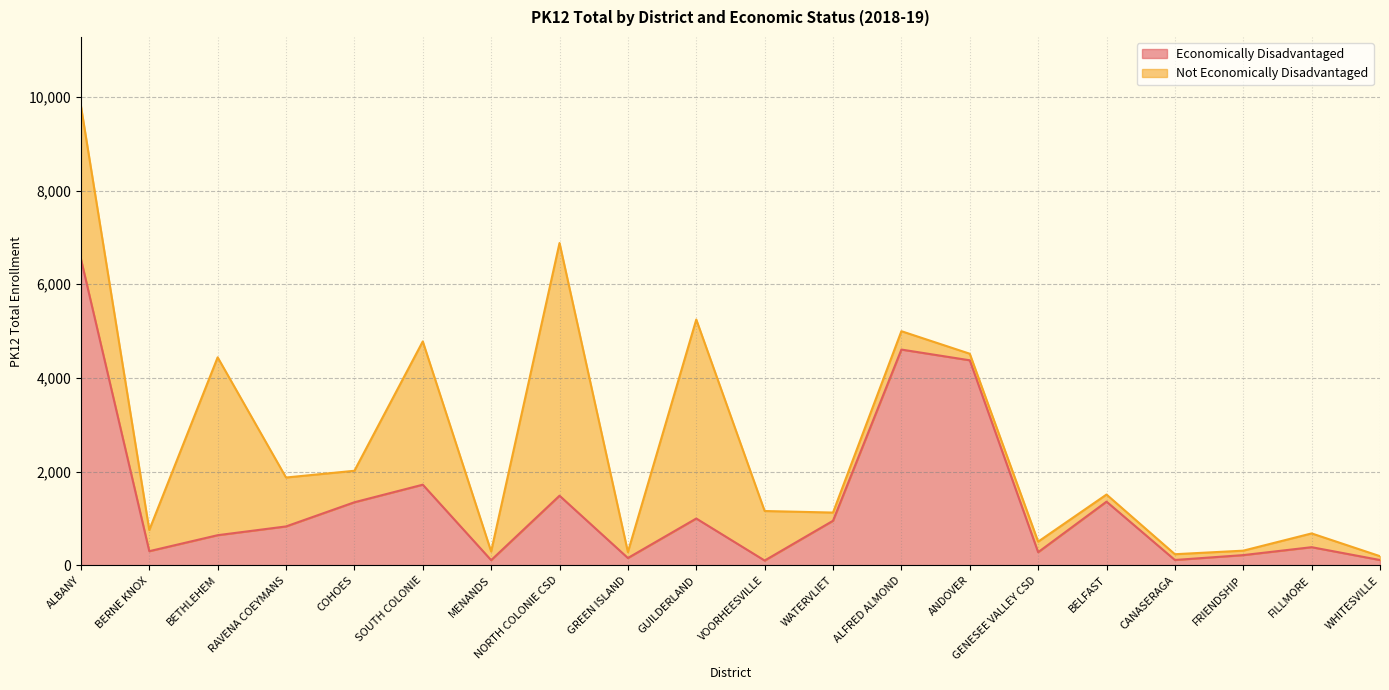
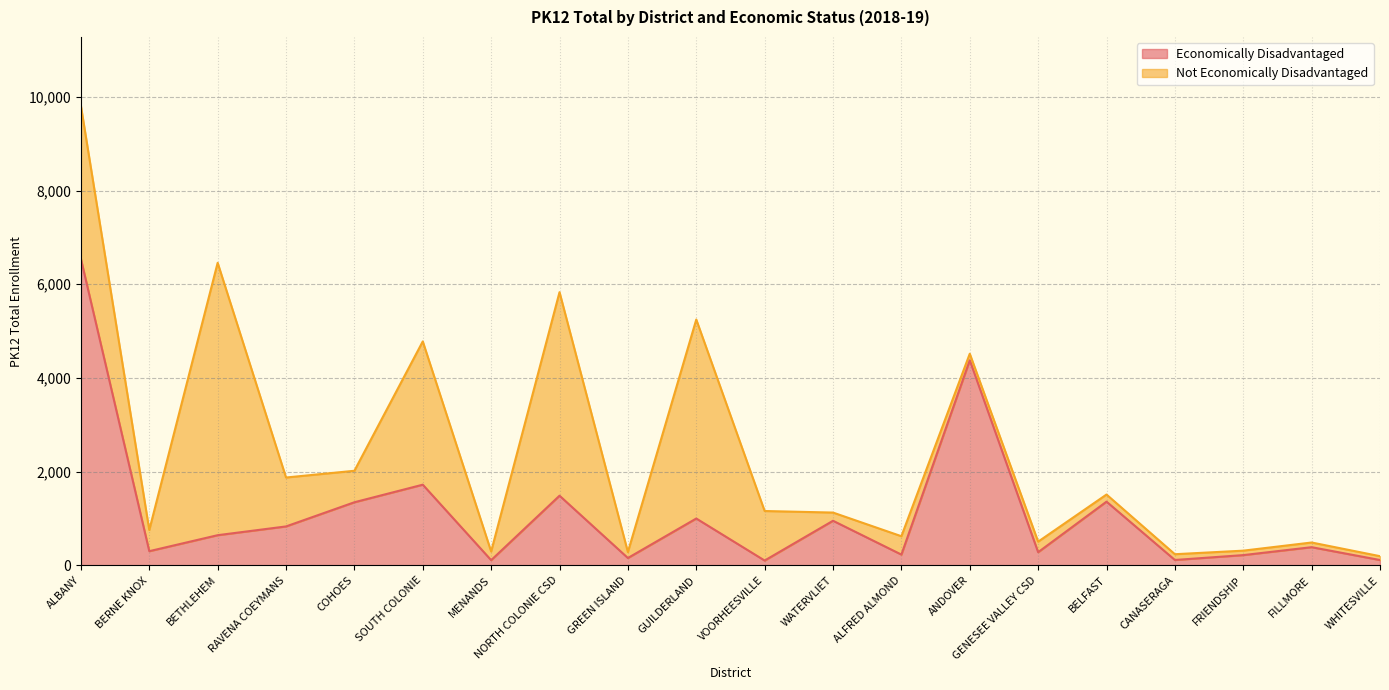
Not Economically Disadvantaged, BETHLEHEM: 3,800 -> 5,800
Not Economically Disadvantaged, NORTH COLONIE CSD: 5,400 -> 4,300
Economically Disadvantaged, ALFRED ALMOND: 4,600 -> 200
Not Economically Disadvantaged, FILLMORE: 300 -> 100
